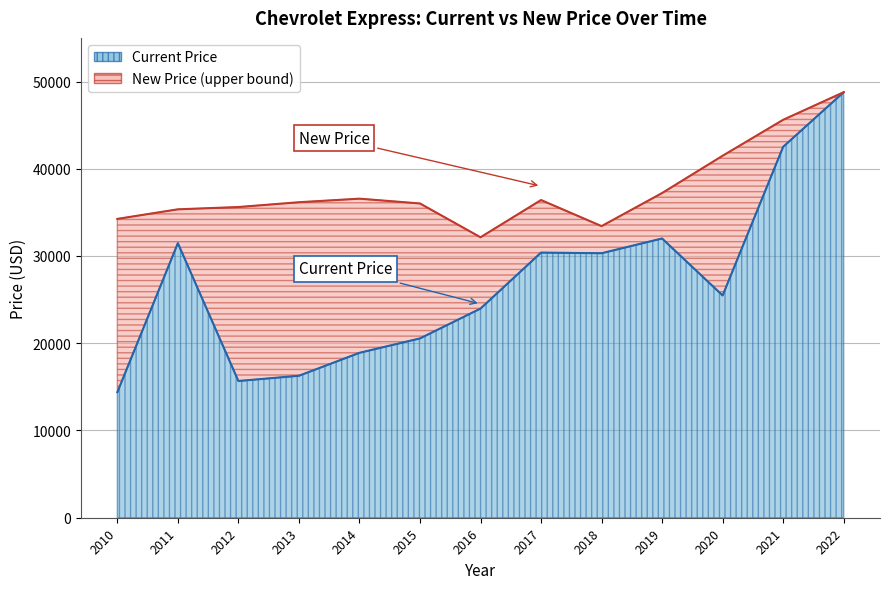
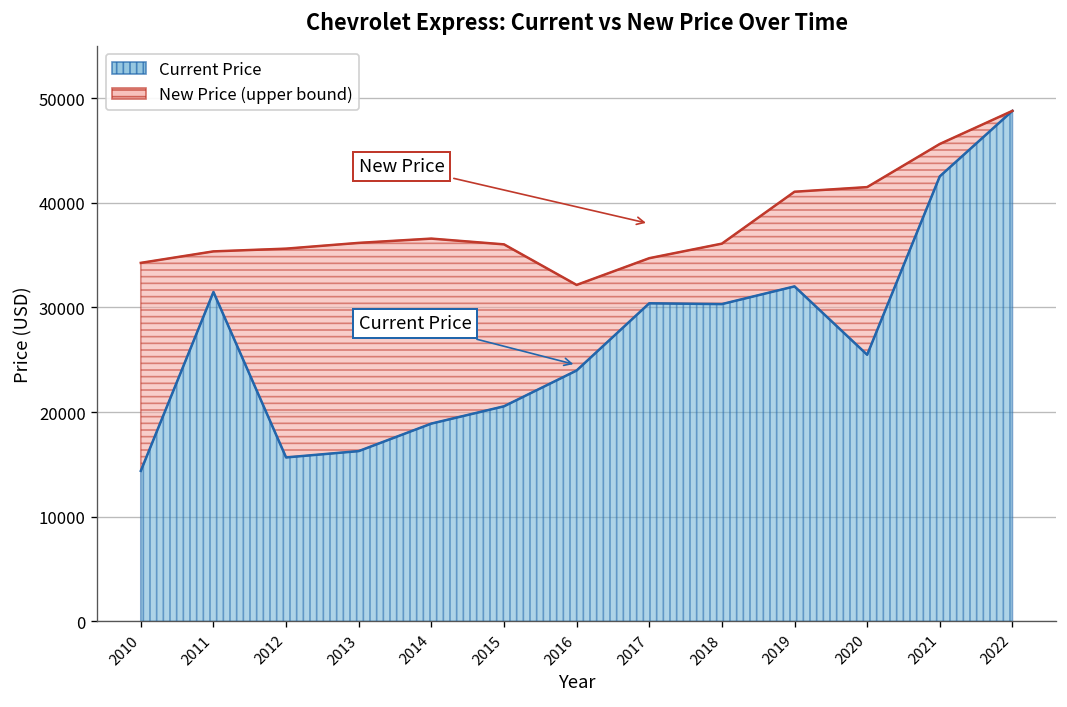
New Price (upper bound), 2017: 36000 -> 35000
New Price (upper bound), 2018: 33000 -> 36000
New Price (upper bound), 2019: 37000 -> 41000
